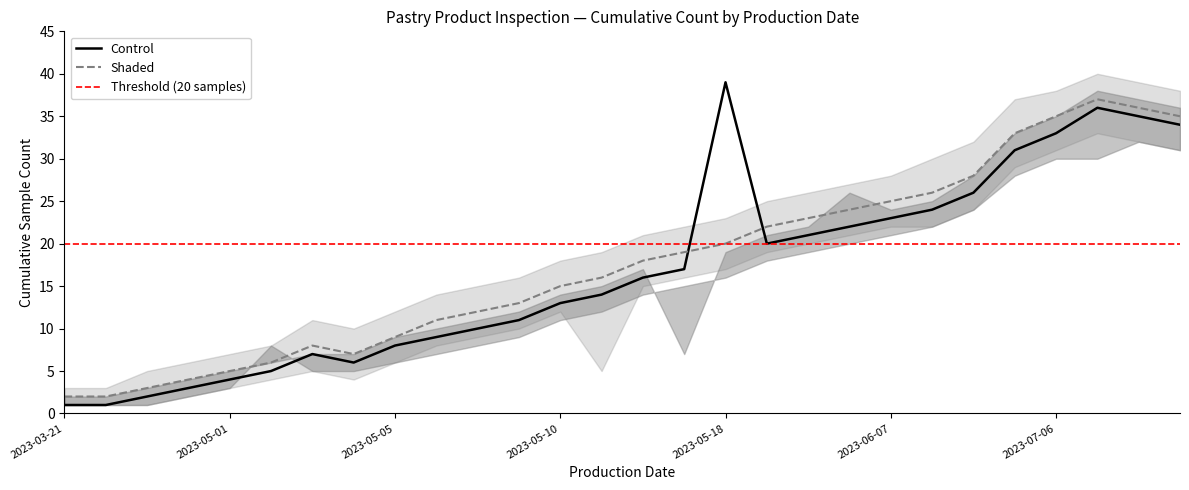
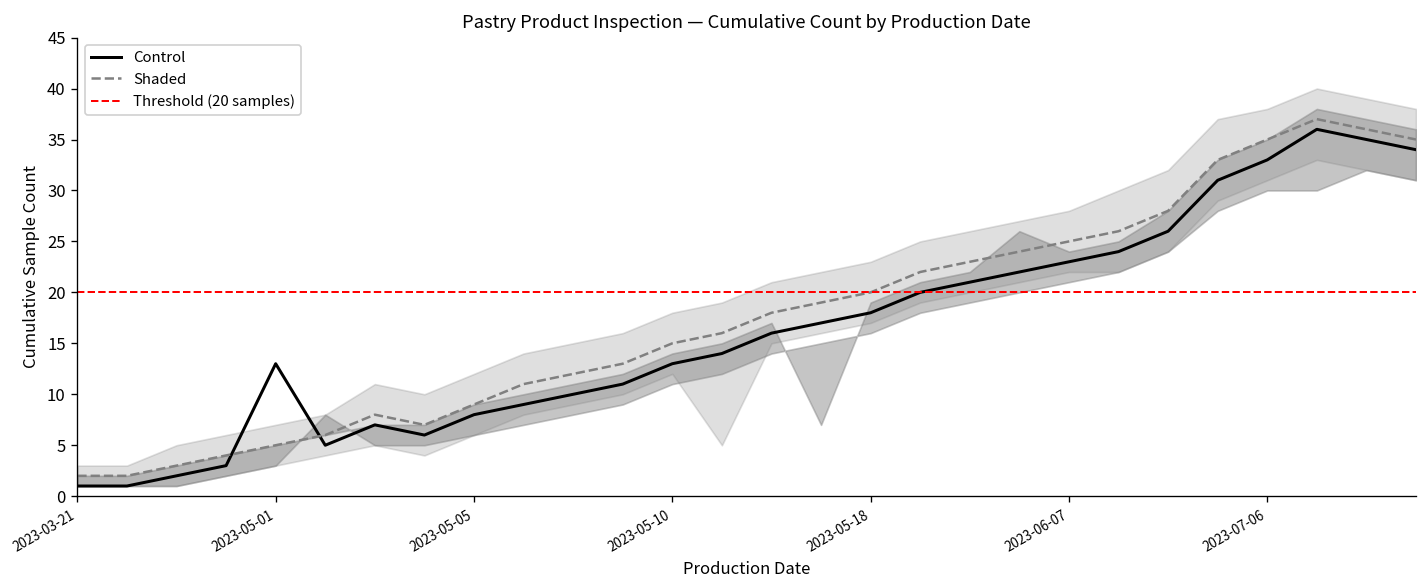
Control, 2023-05-01: 4 -> 13
Control, 2023-05-18: 39 -> 18
